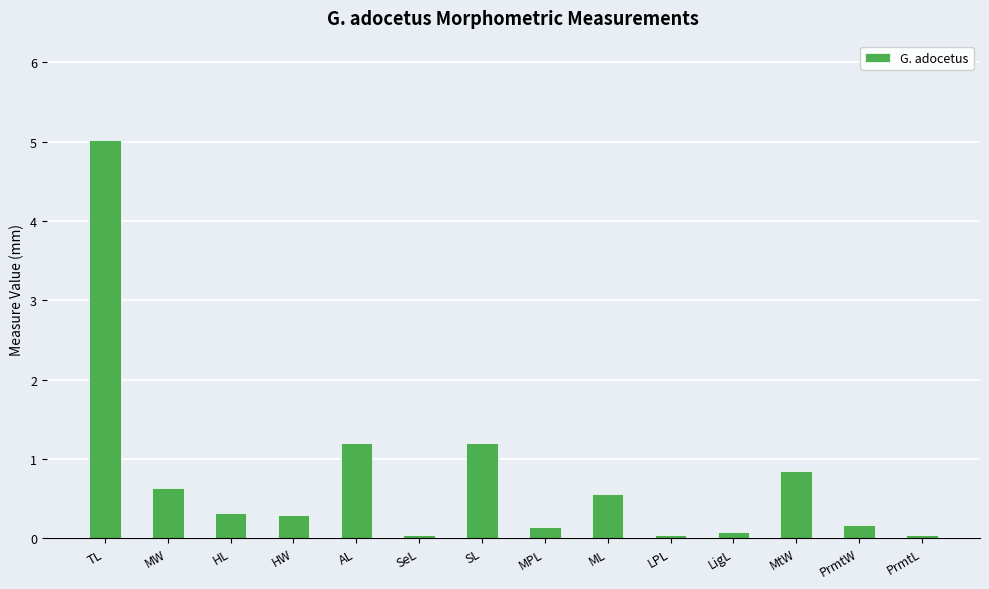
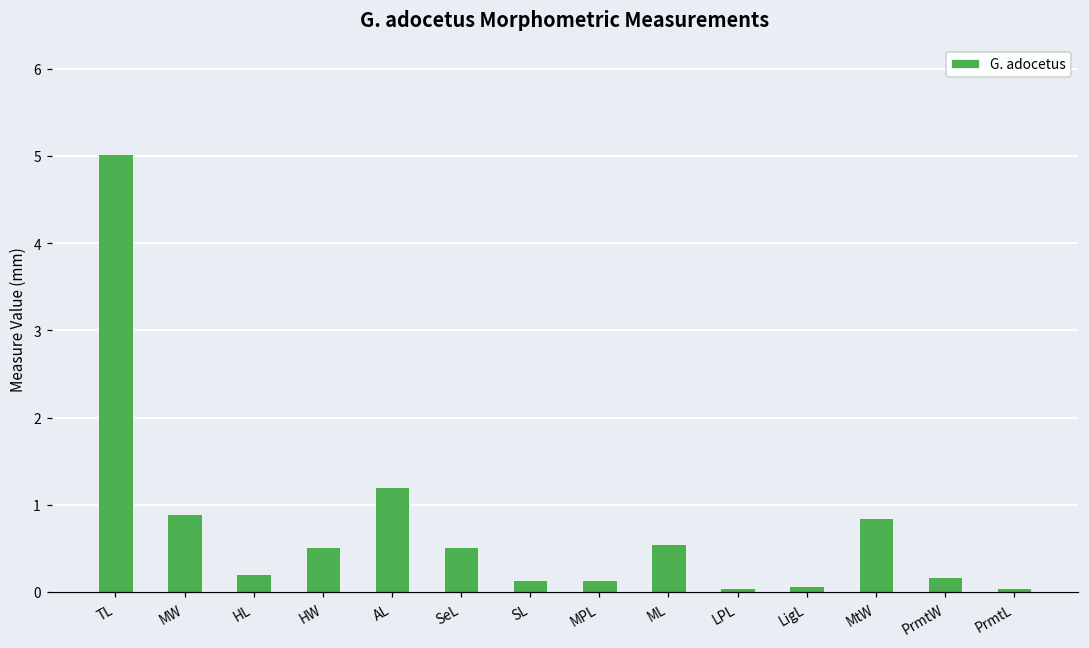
MW: 0.6 -> 0.9
HL: 0.3 -> 0.2
HW: 0.3 -> 0.5
SeL: 0.0 -> 0.5
SL: 1.2 -> 0.1
